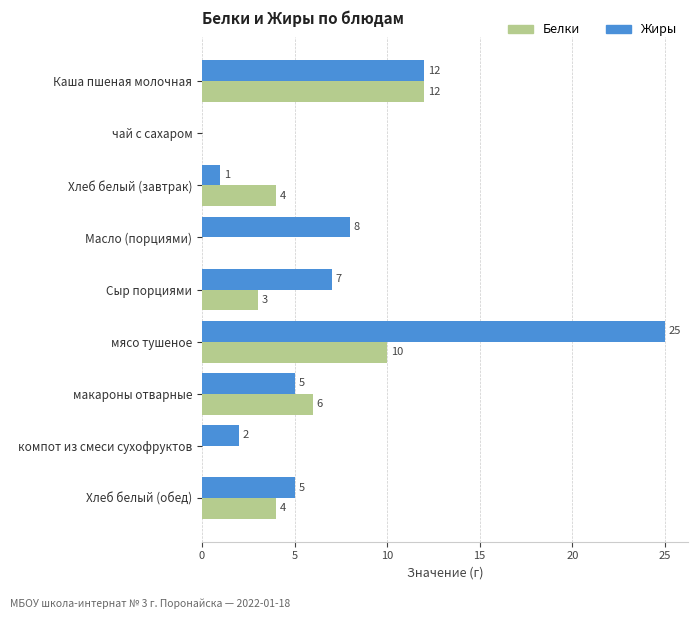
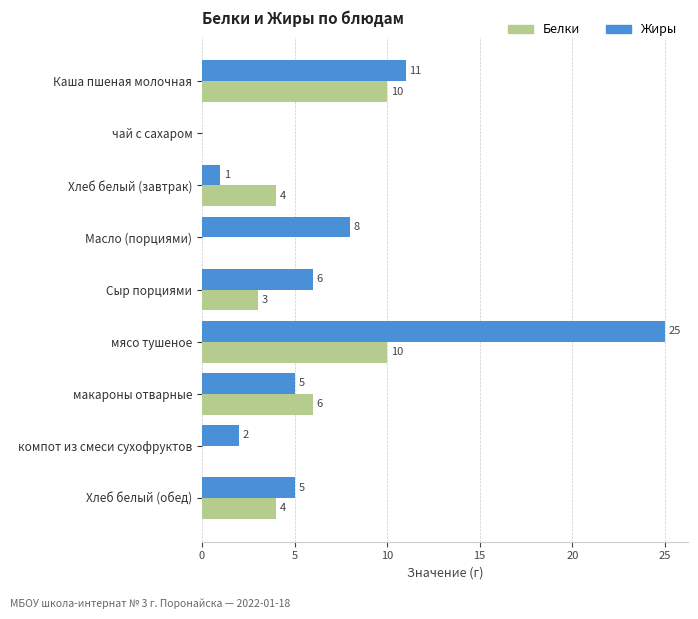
Жиры, Каша пшеная молочная: 12 -> 11
Белки, Каша пшеная молочная: 12 -> 10
Жиры, Сыр порциями: 7 -> 6
